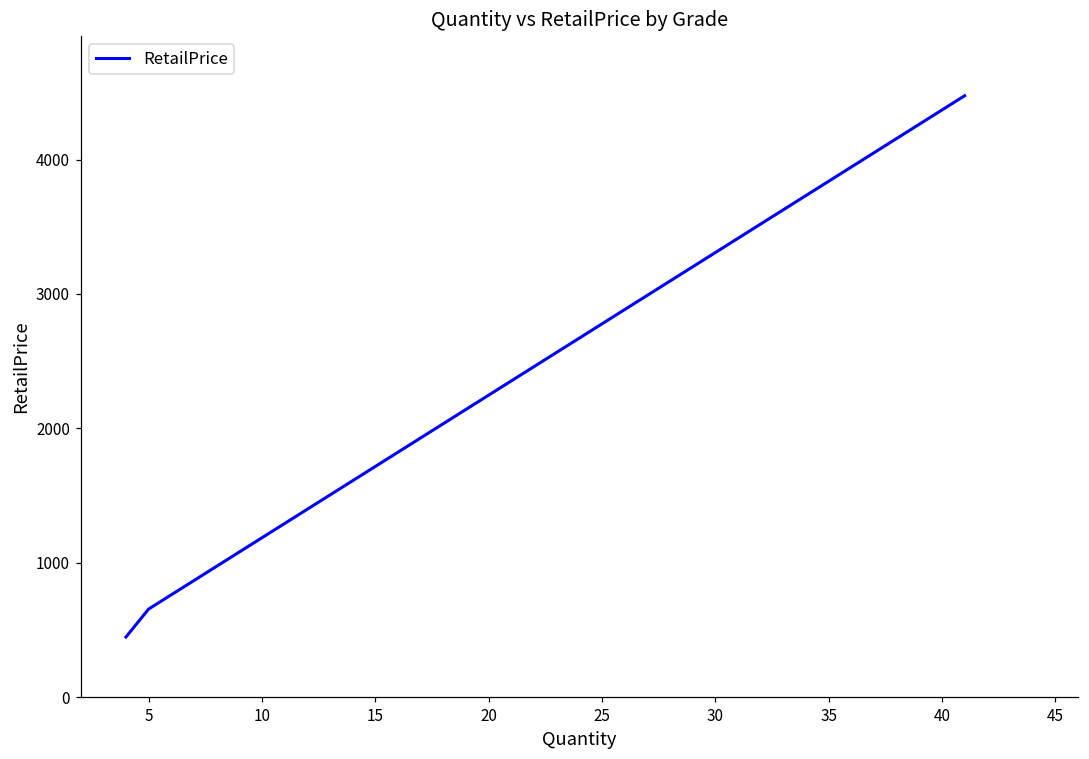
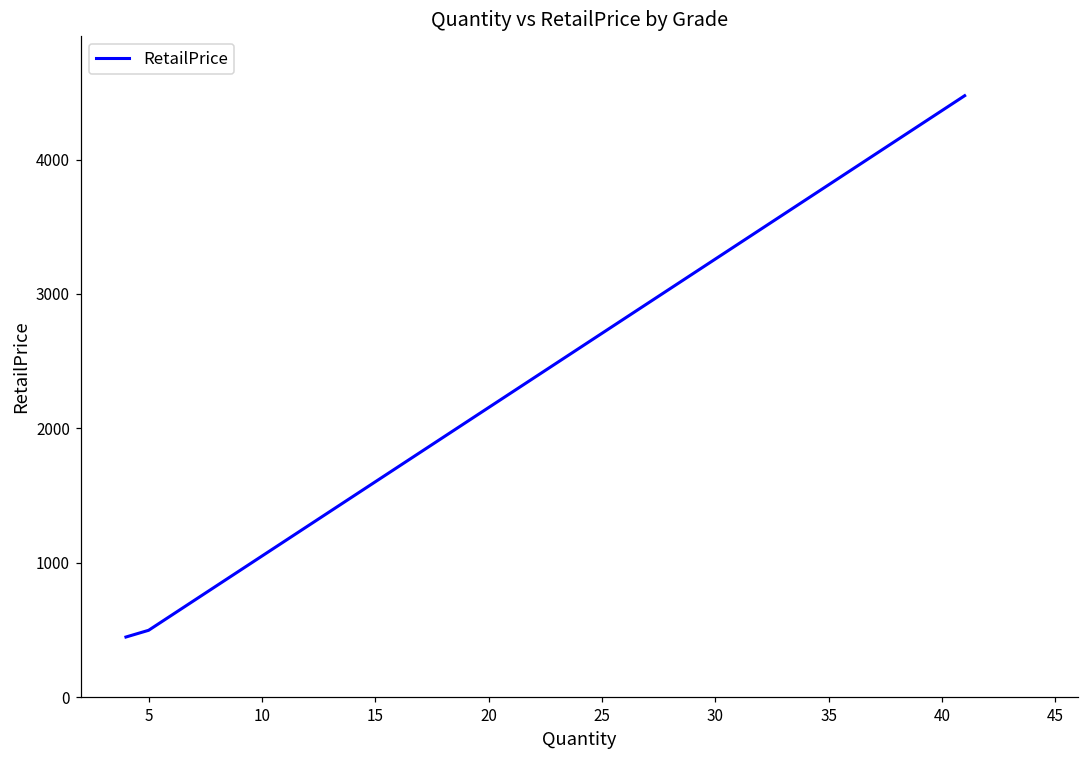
5: 660 -> 500
